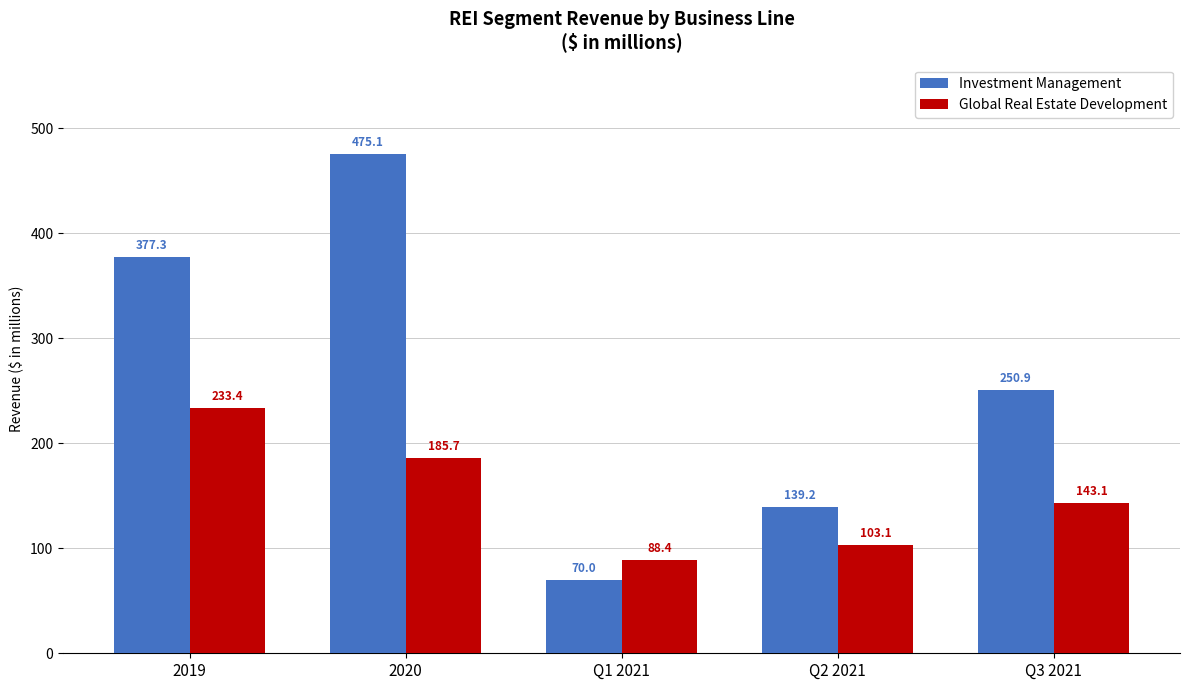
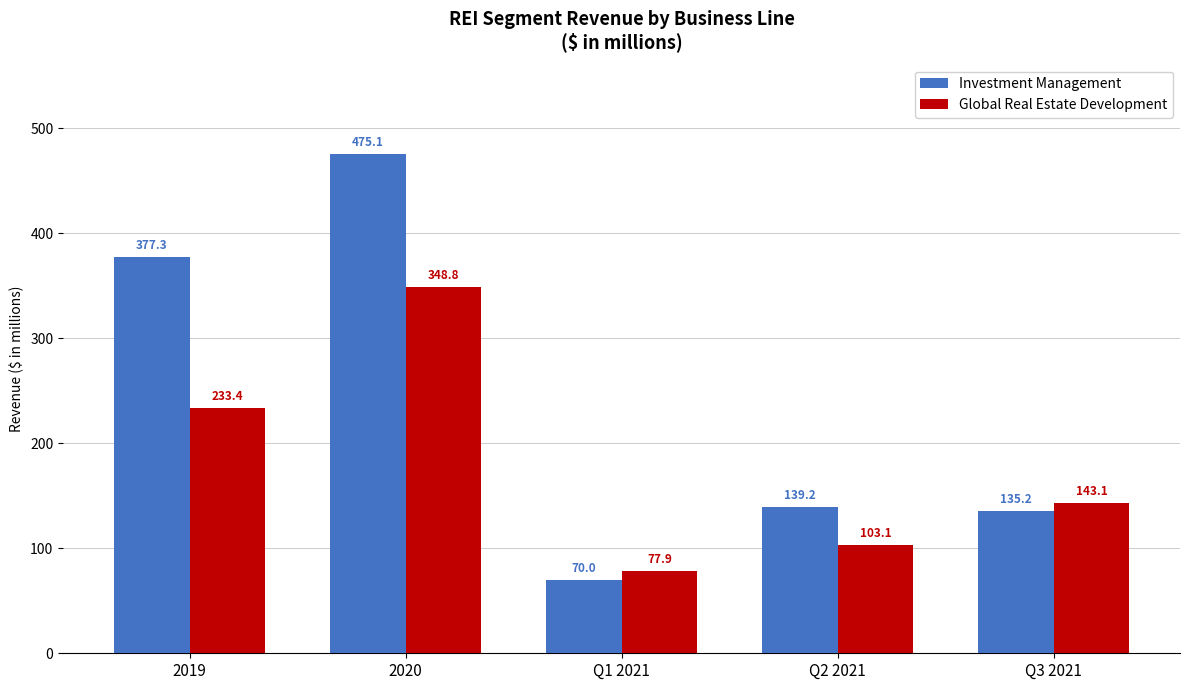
Global Real Estate Development, 2020: 185.7 -> 348.8
Global Real Estate Development, Q1 2021: 88.4 -> 77.9
Investment Management, Q3 2021: 250.9 -> 135.2
